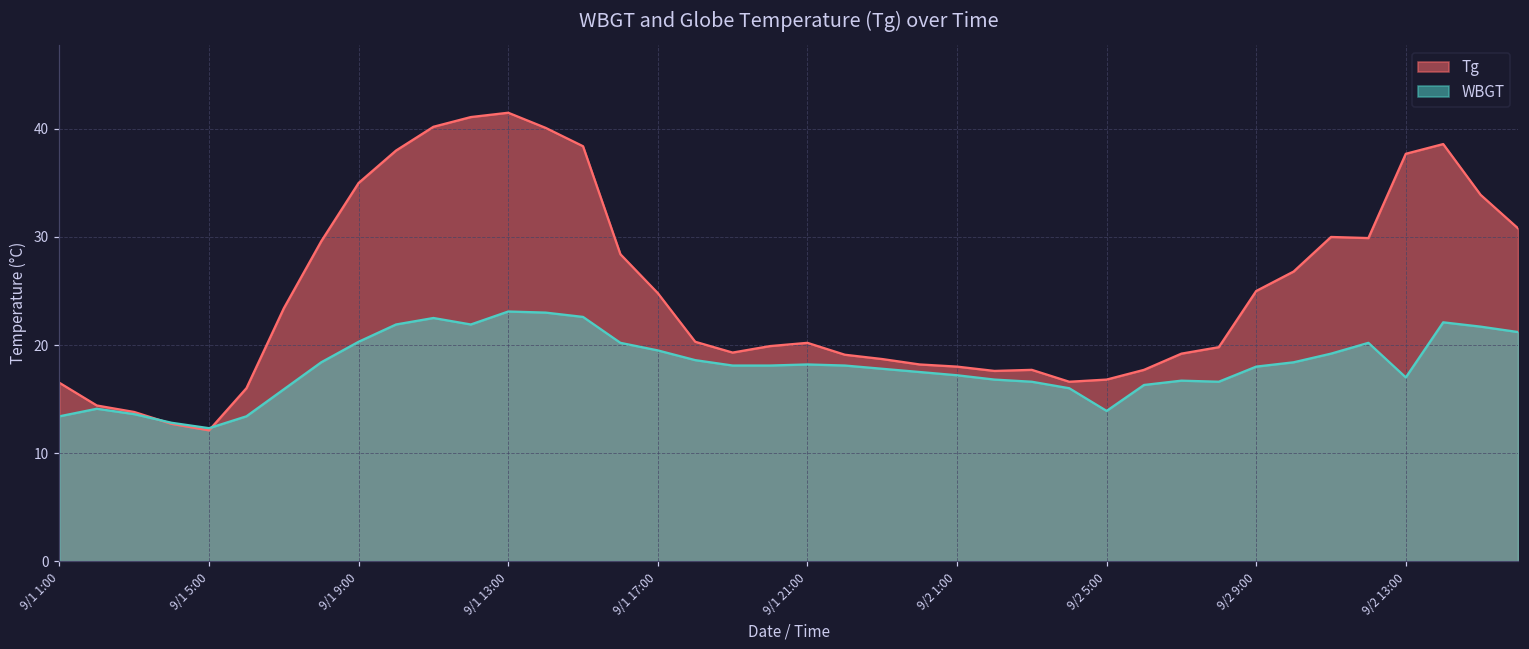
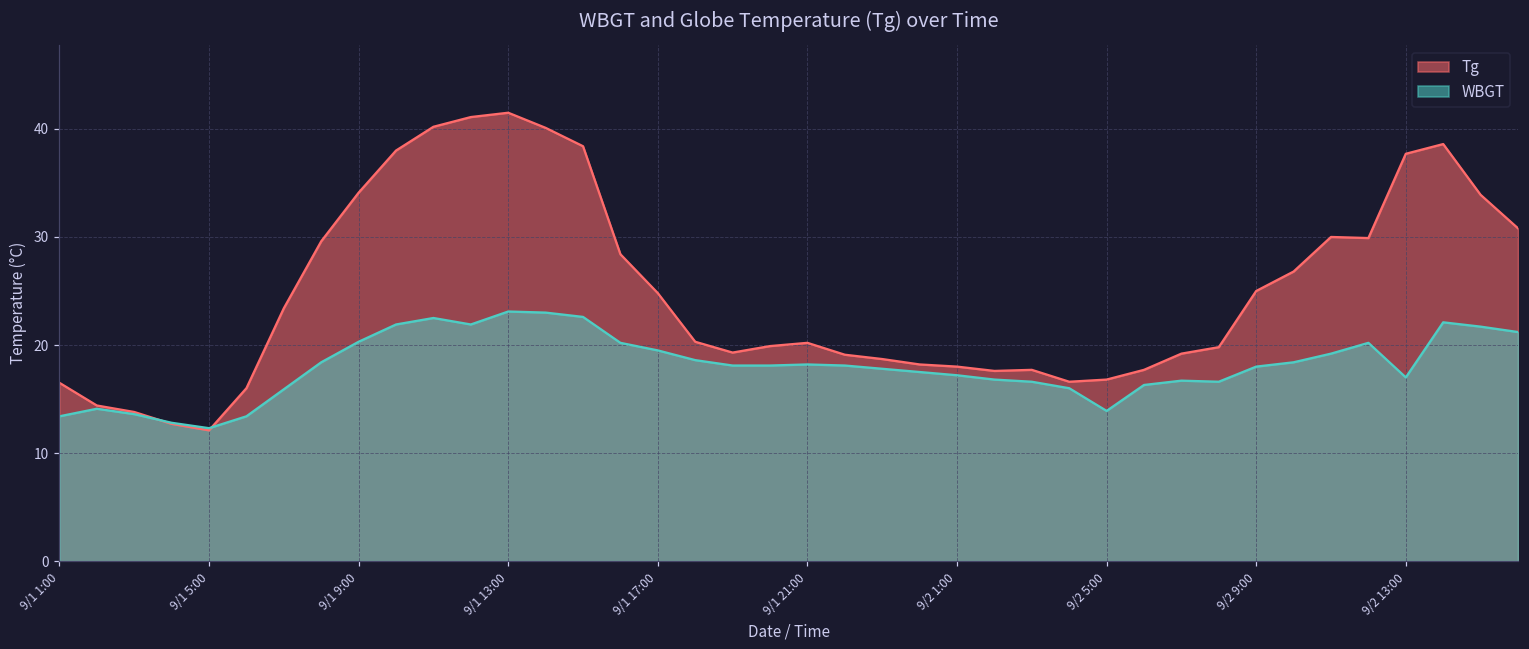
Tg, 9/1 9:00: 35 -> 34
